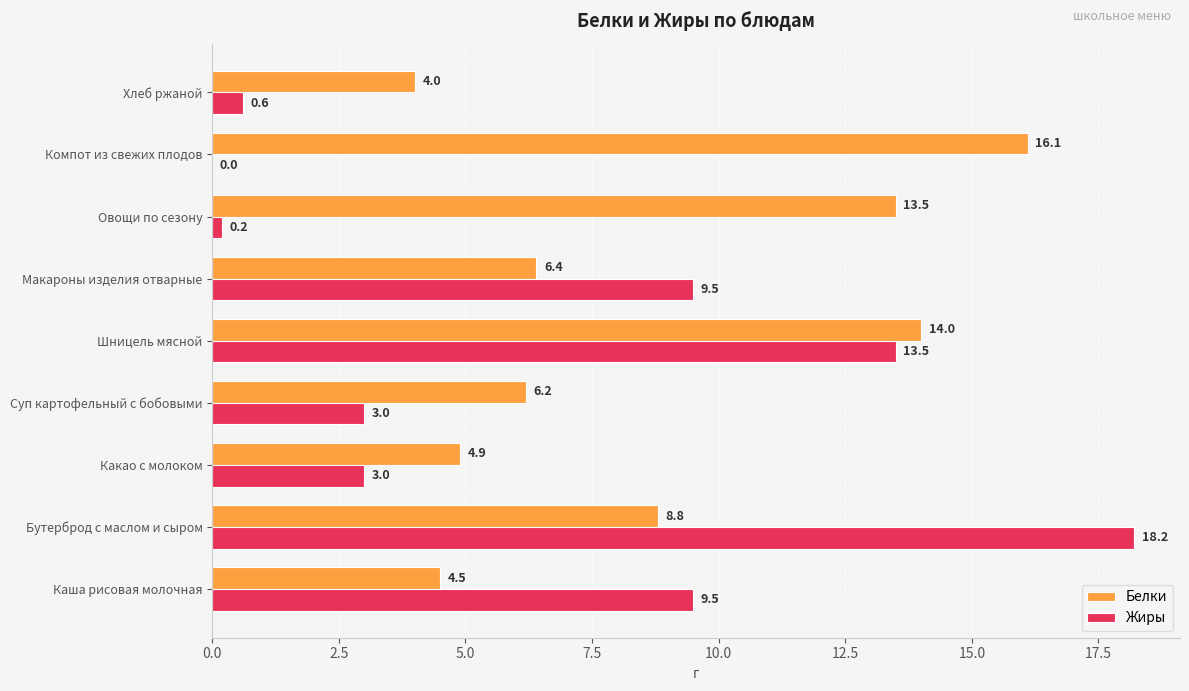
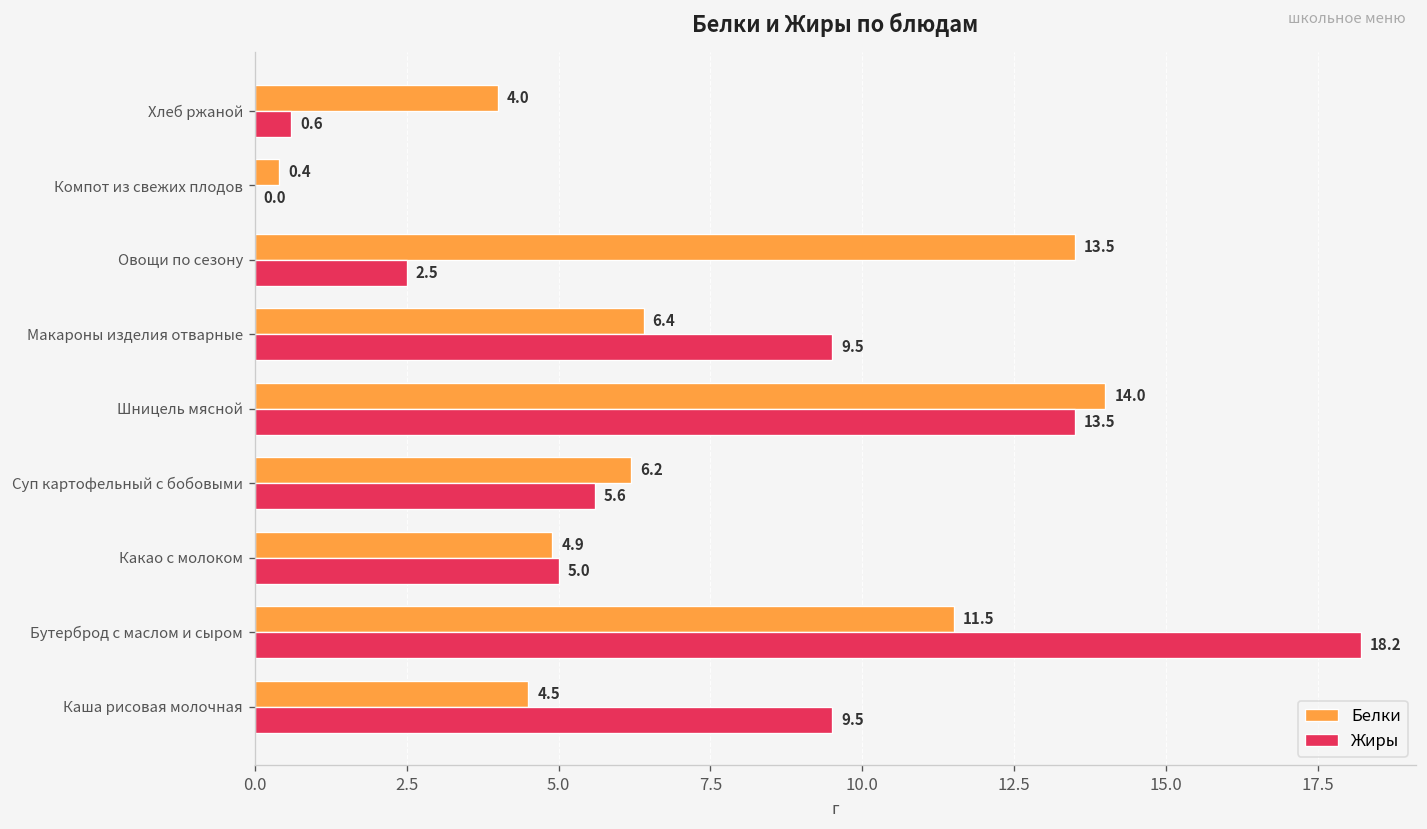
Белки, Компот из свежих плодов: 16.1 -> 0.4
Жиры, Овощи по сезону: 0.2 -> 2.5
Жиры, Суп картофельный с бобовыми: 3.0 -> 5.6
Жиры, Какао с молоком: 3.0 -> 5.0
Белки, Бутерброд с маслом и сыром: 8.8 -> 11.5
